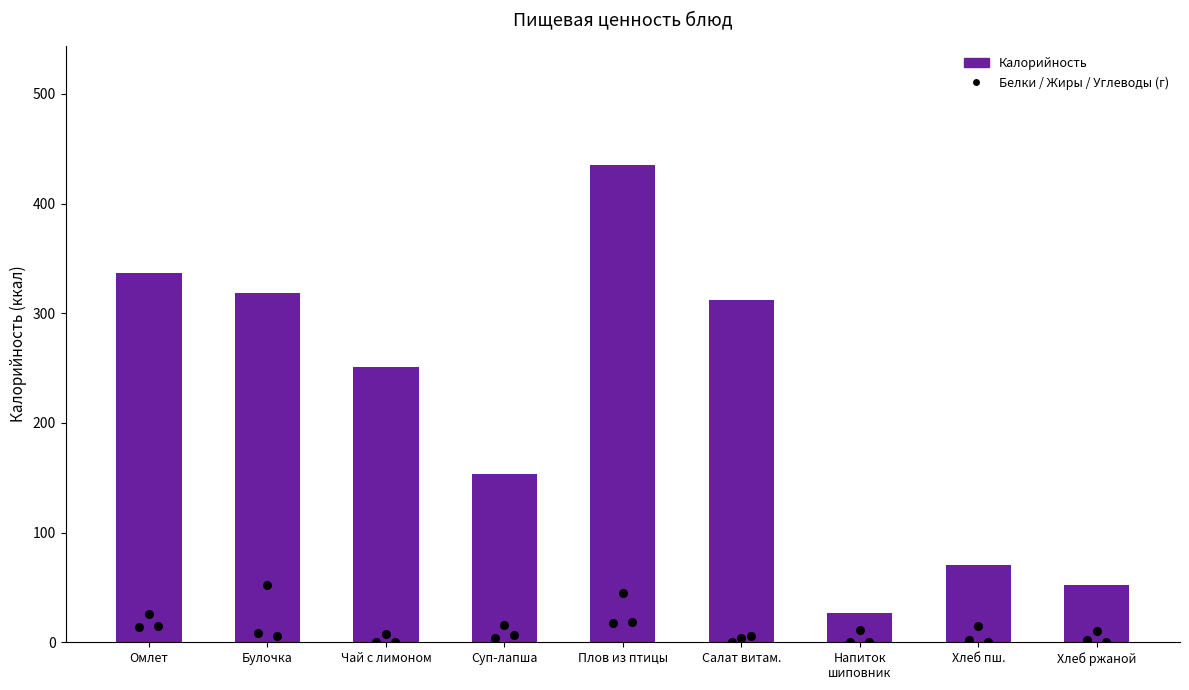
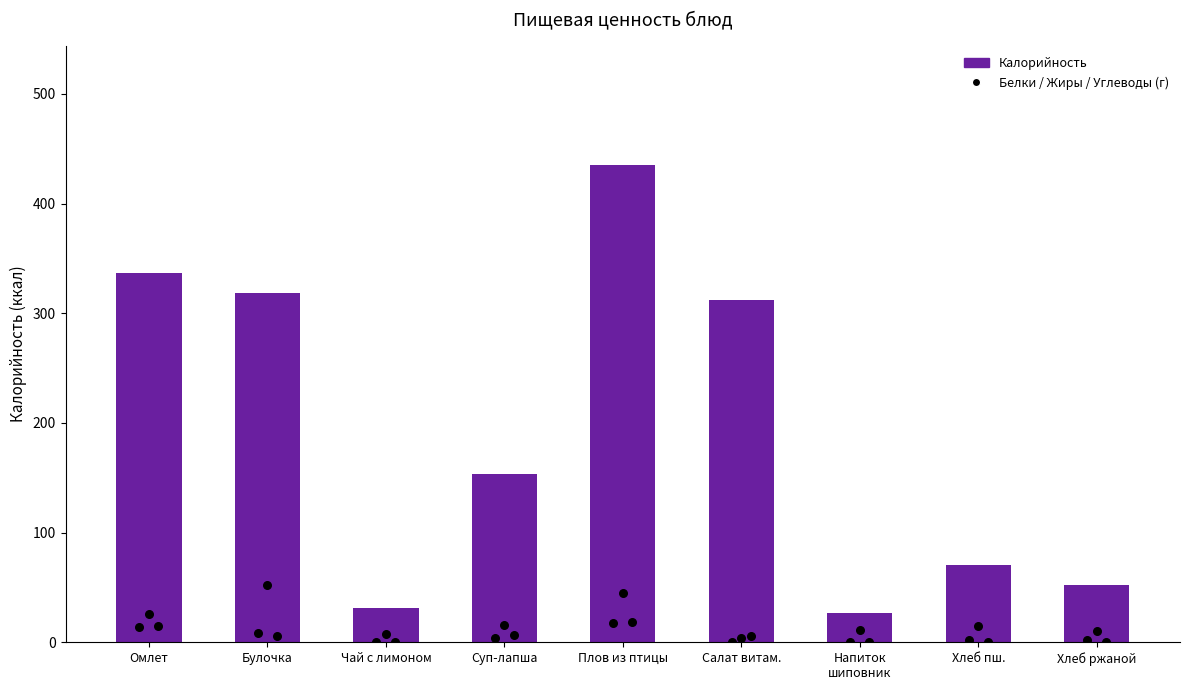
Калорийность, Чай с лимоном: 251 -> 31
